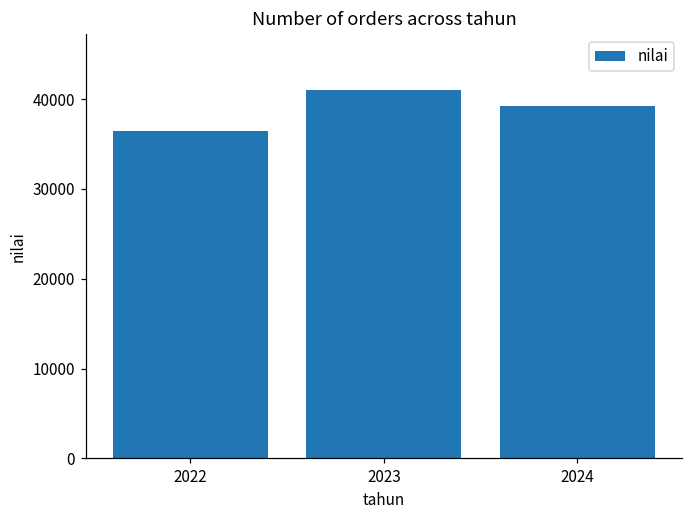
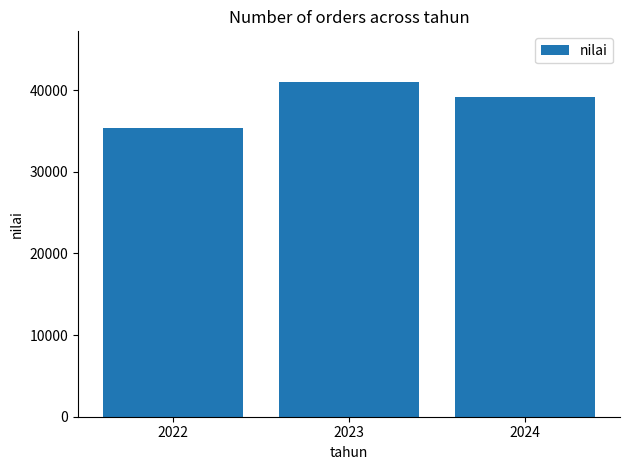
2022: 36000 -> 35000
